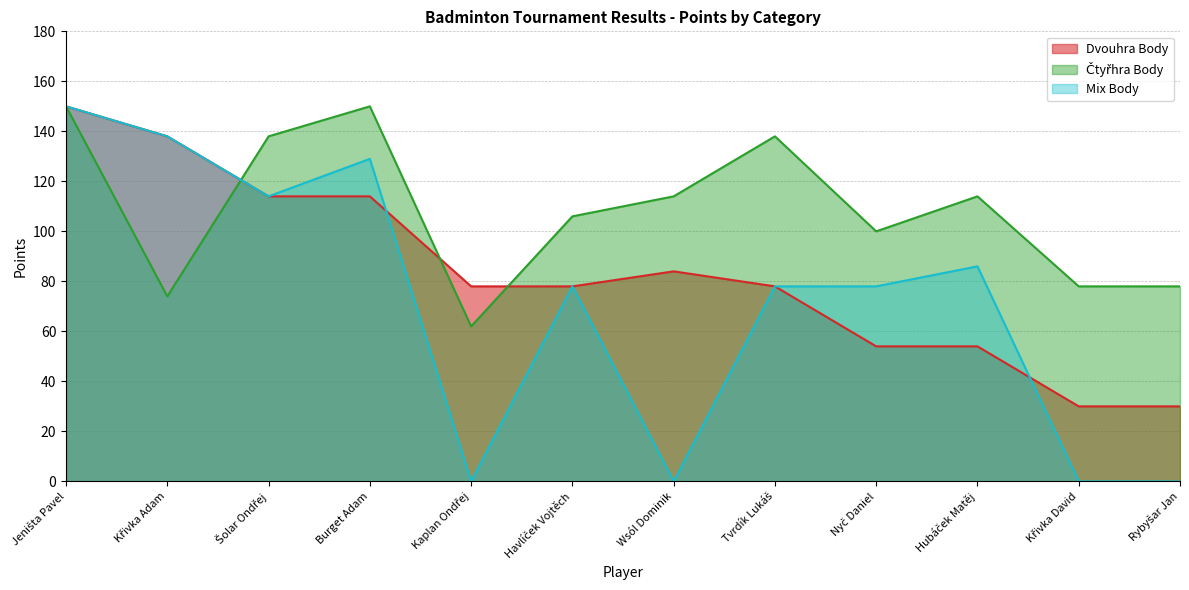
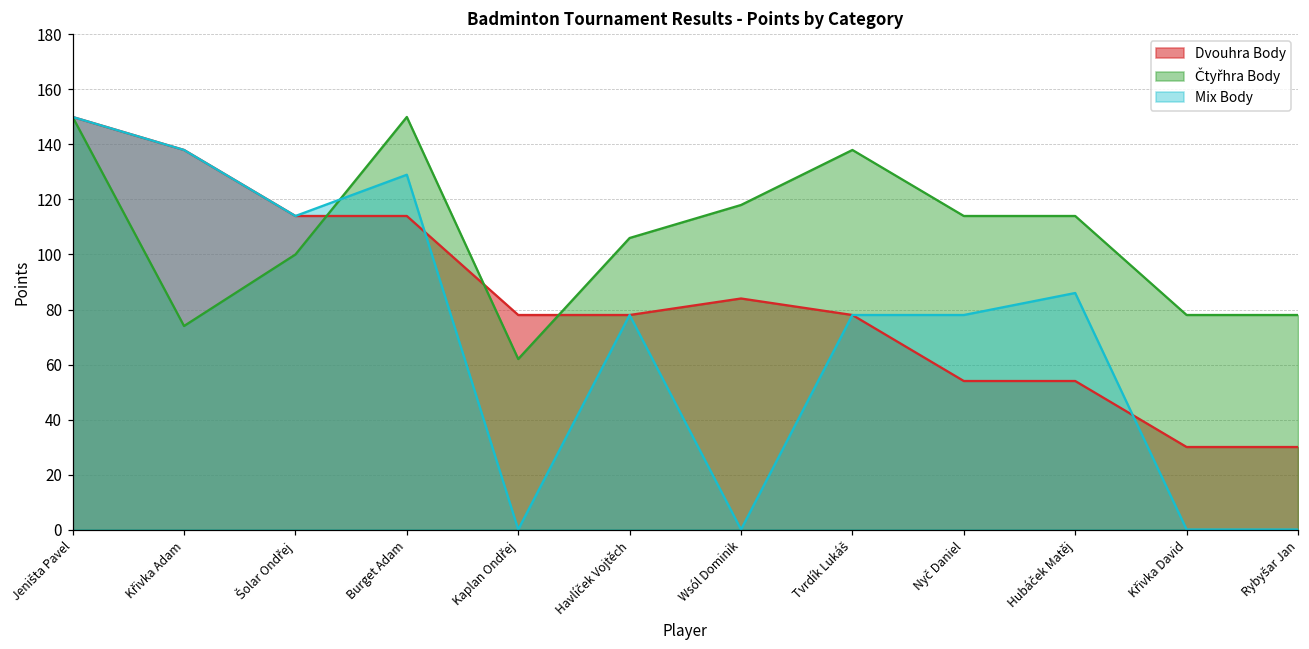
Čtyřhra Body, Šolar Ondřej: 138 -> 100
Čtyřhra Body, Wsól Dominik: 114 -> 118
Čtyřhra Body, Nyč Daniel: 100 -> 114
